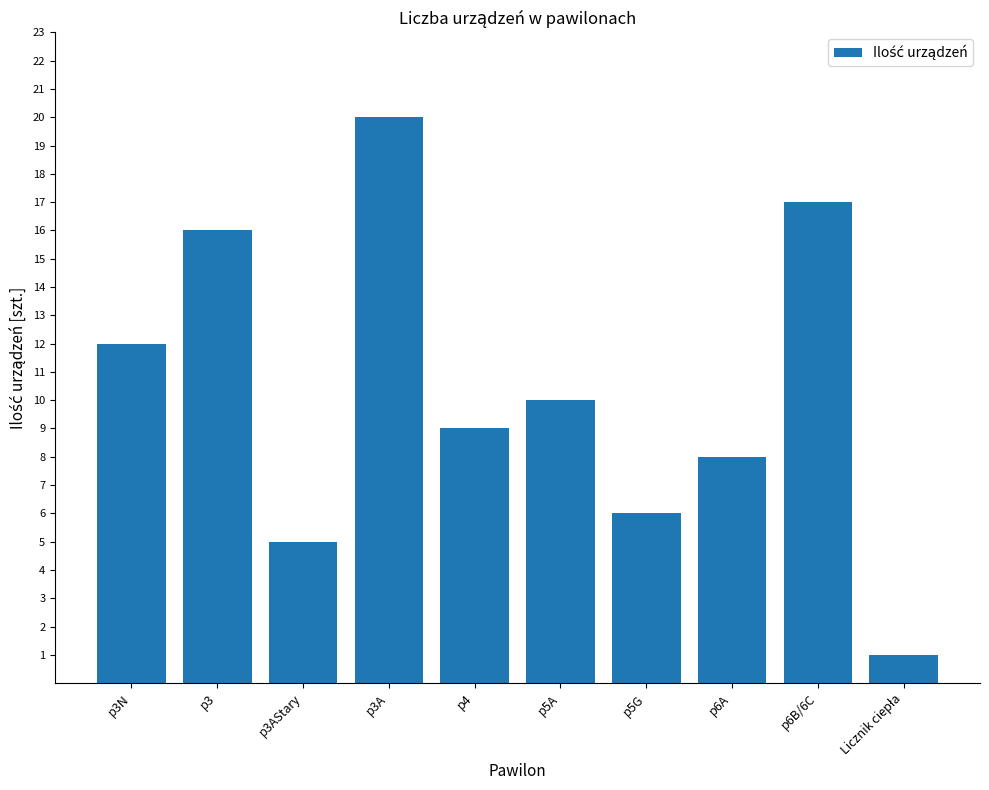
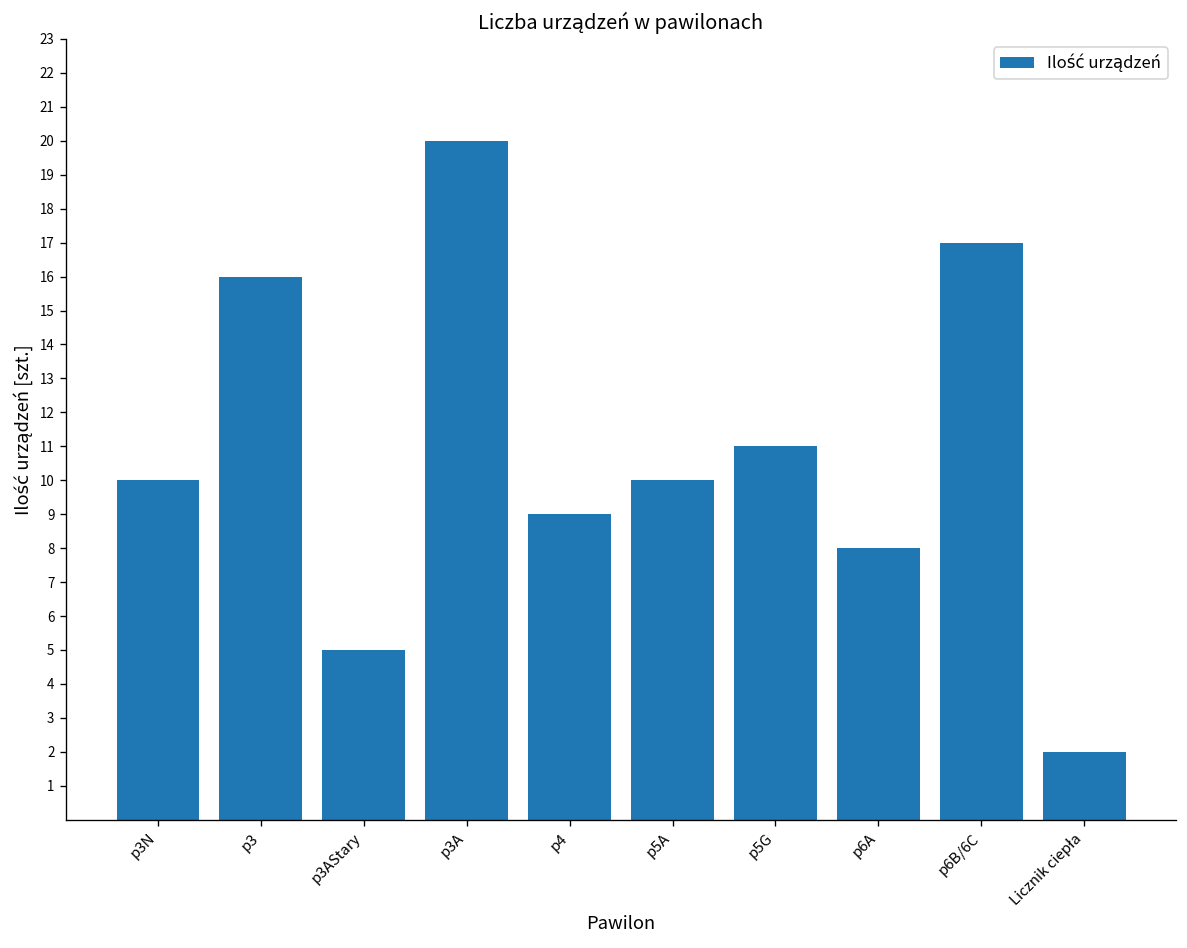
p3N: 12 -> 10
p5G: 6 -> 11
Licznik ciepła: 1 -> 2
